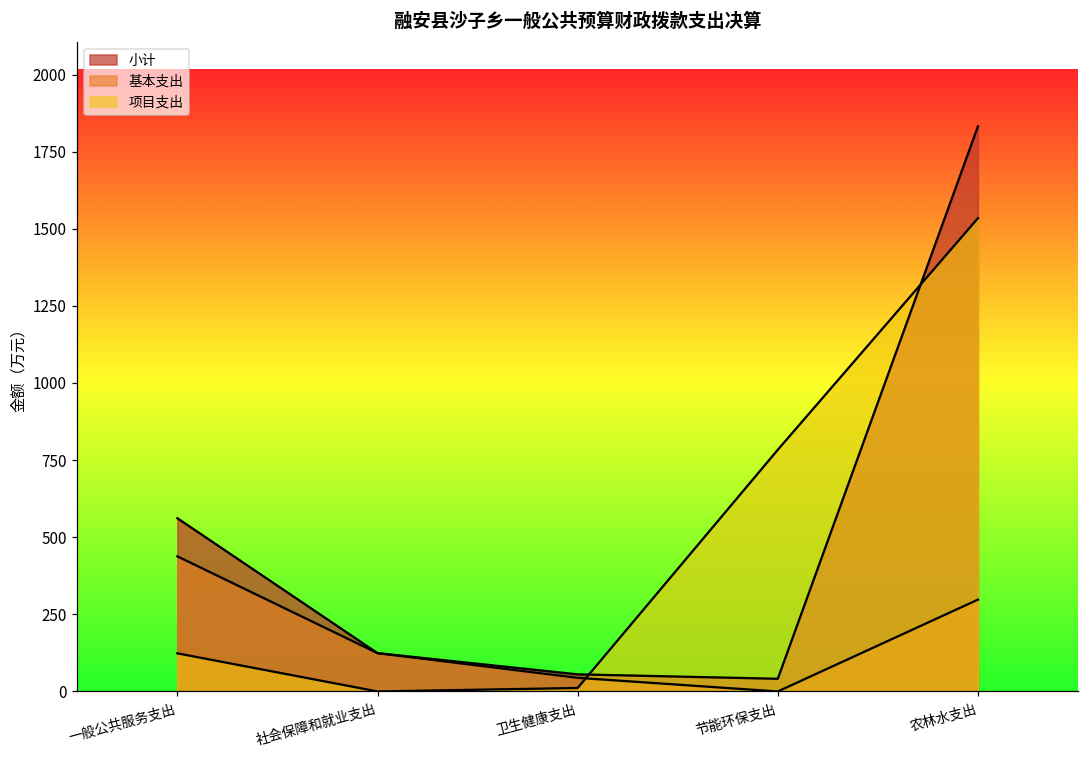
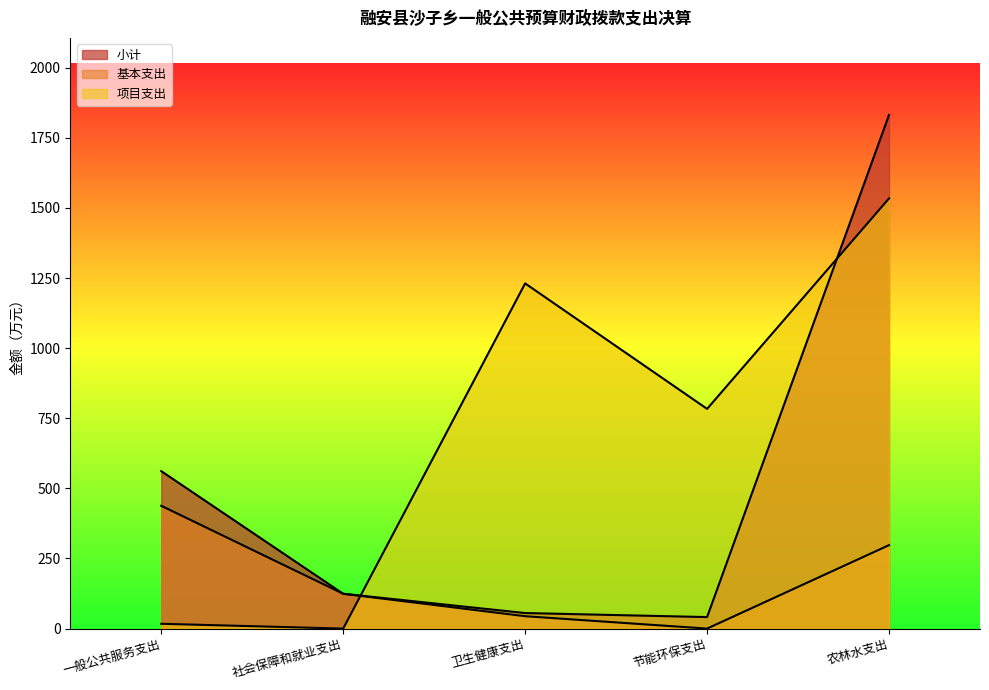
项目支出, 一般公共服务支出: 120 -> 20
项目支出, 卫生健康支出: 10 -> 1230
